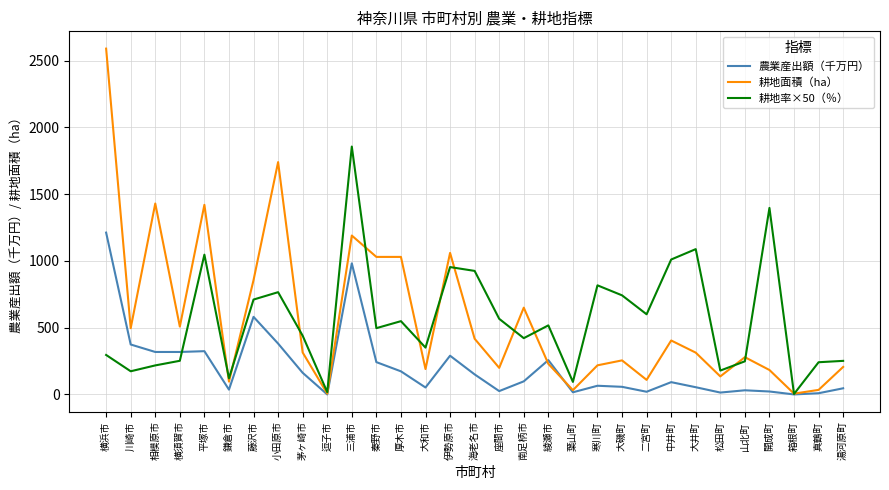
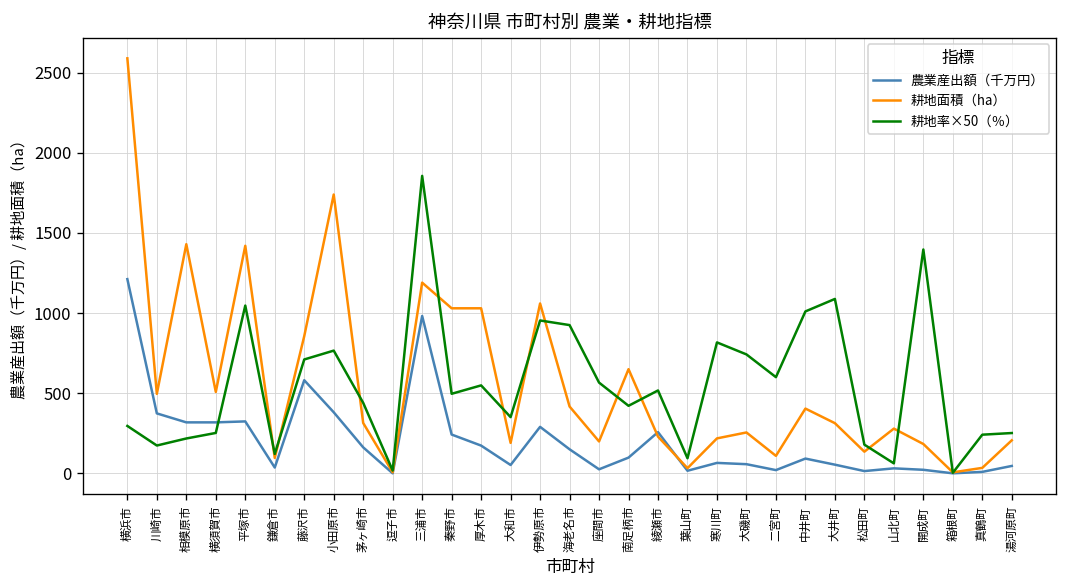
耕地率×50（％）, 山北町: 250 -> 60
